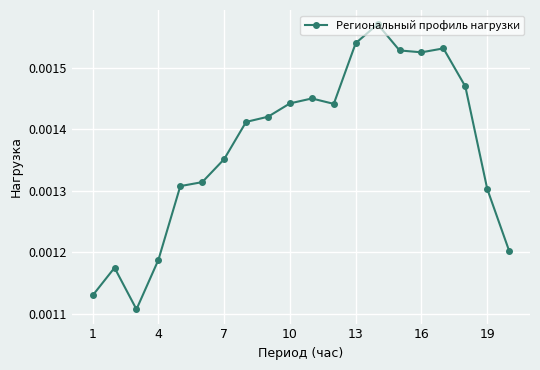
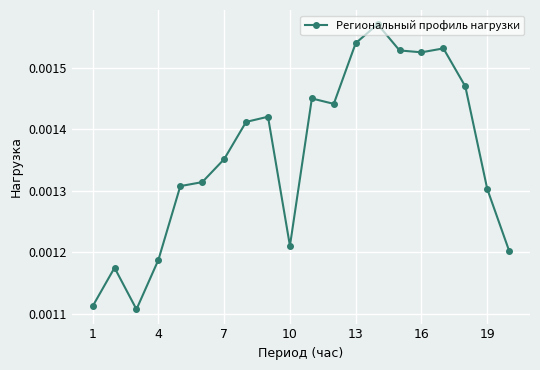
1: 0.00113 -> 0.00111
10: 0.00144 -> 0.00121
